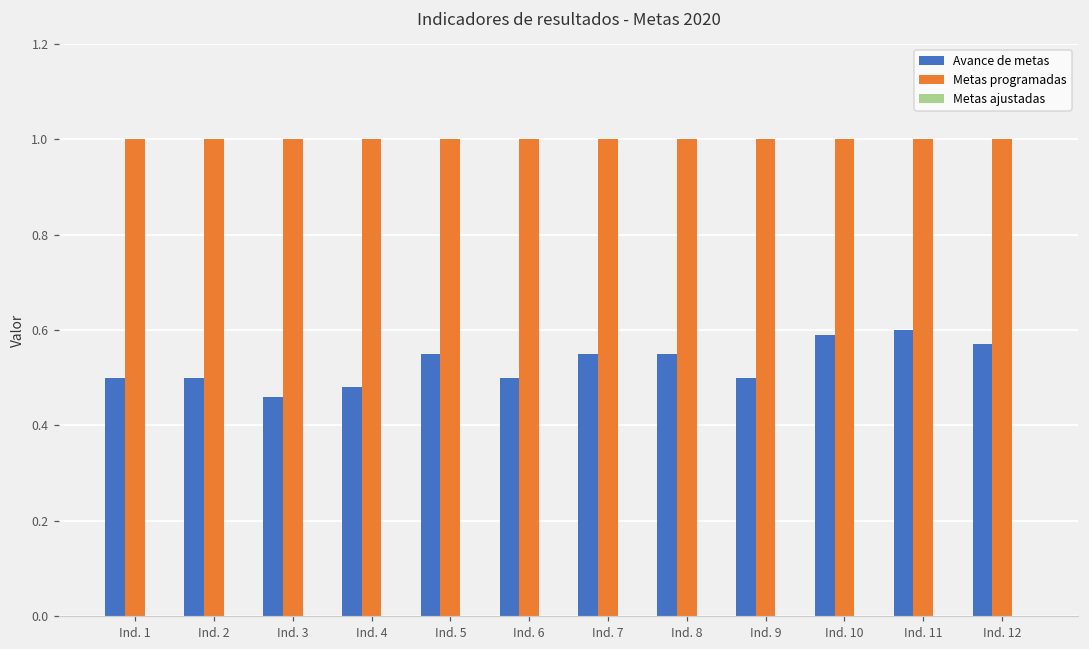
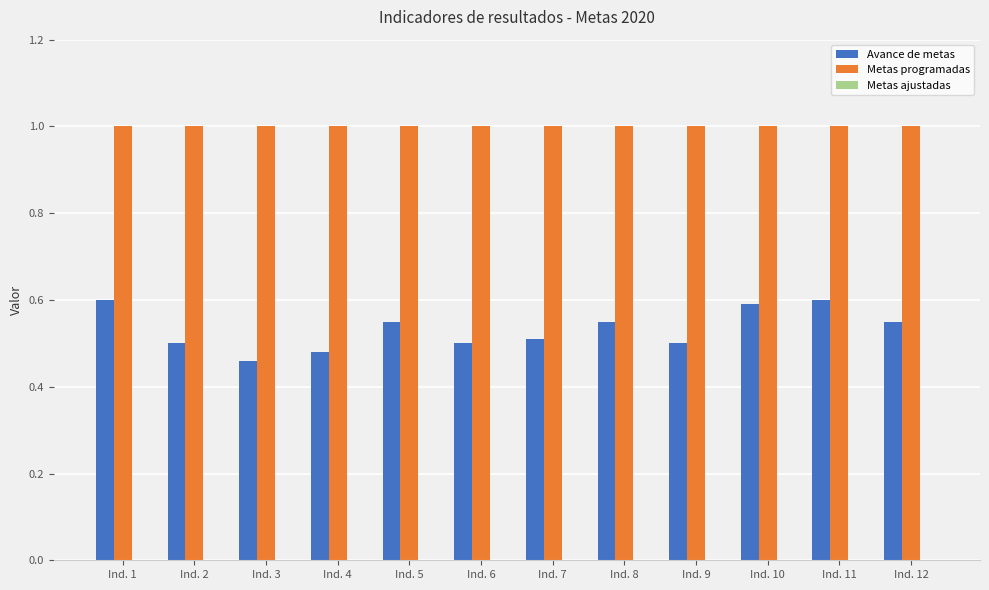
Avance de metas, Ind. 1: 0.5 -> 0.6
Avance de metas, Ind. 7: 0.55 -> 0.51
Avance de metas, Ind. 12: 0.57 -> 0.55
